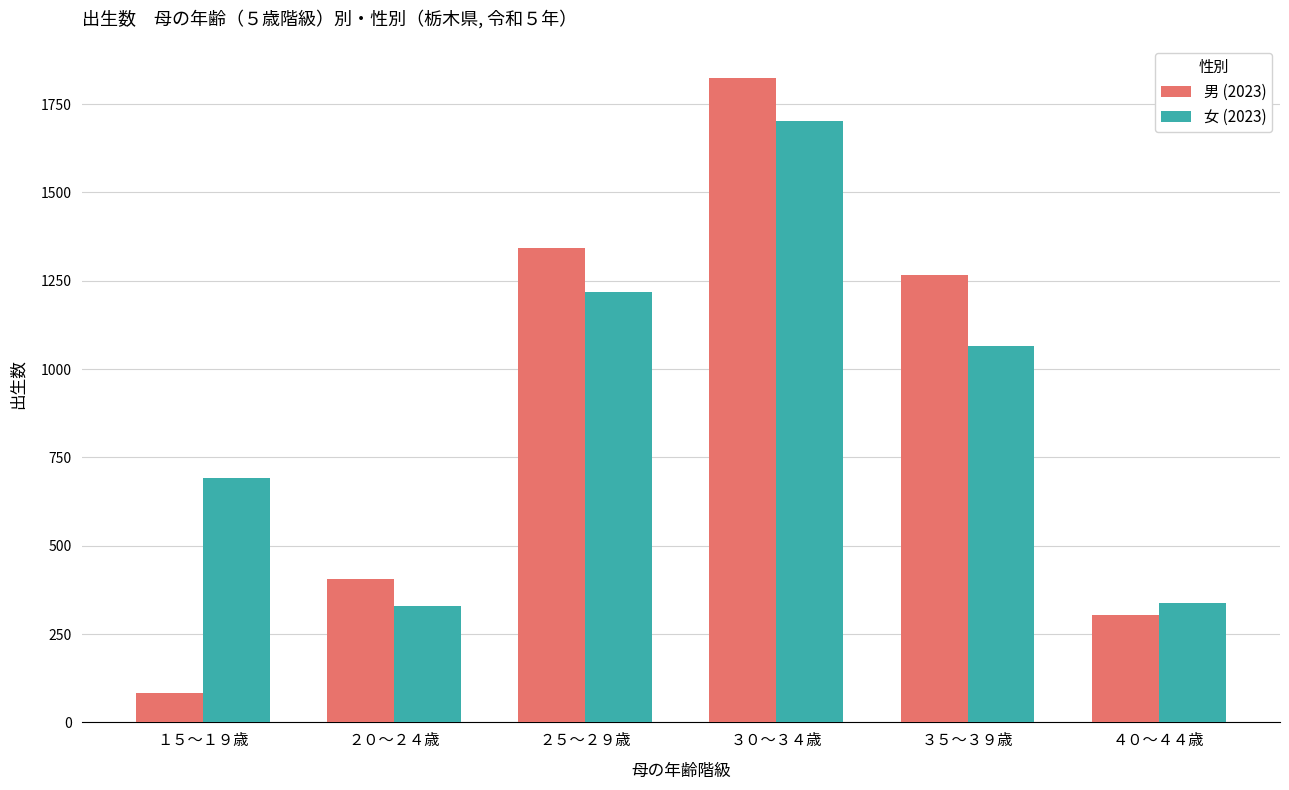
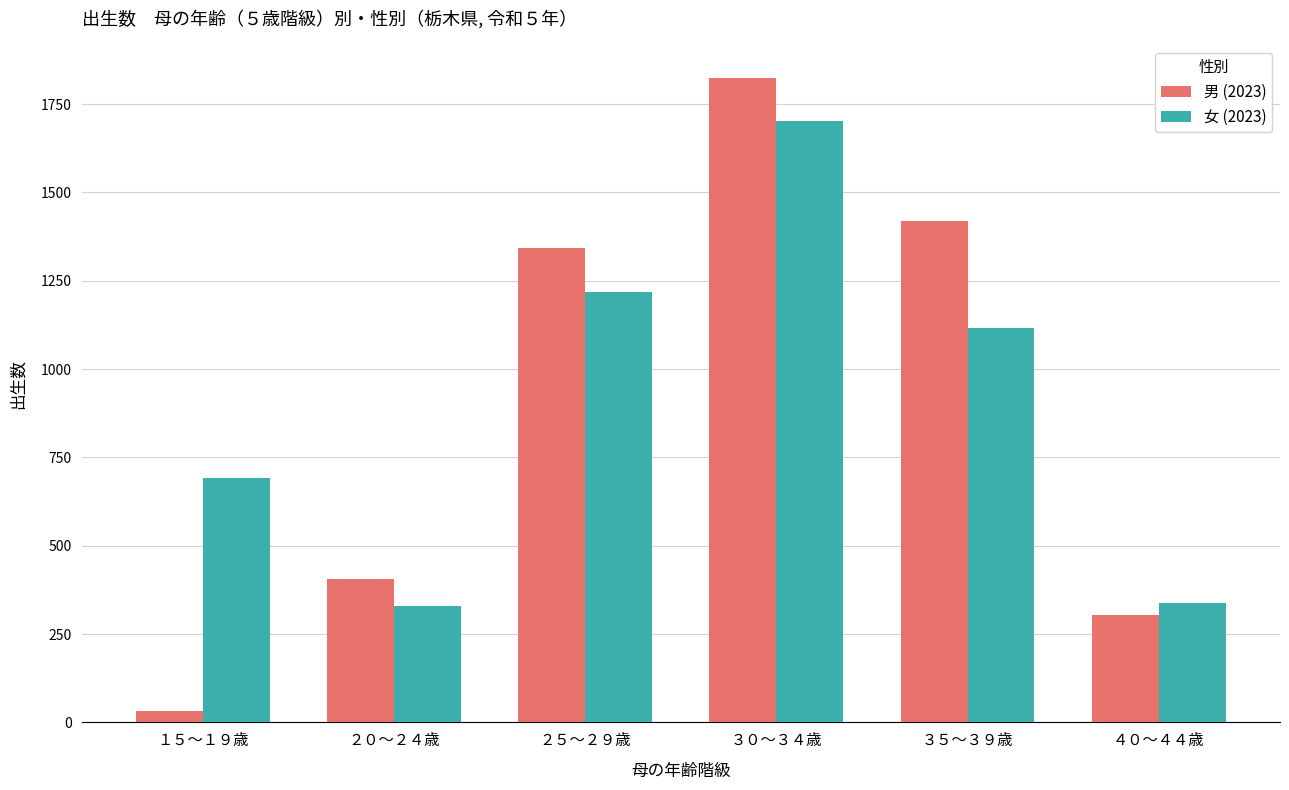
男 (2023), １５～１９歳: 80 -> 30
男 (2023), ３５～３９歳: 1270 -> 1420
女 (2023), ３５～３９歳: 1060 -> 1120
